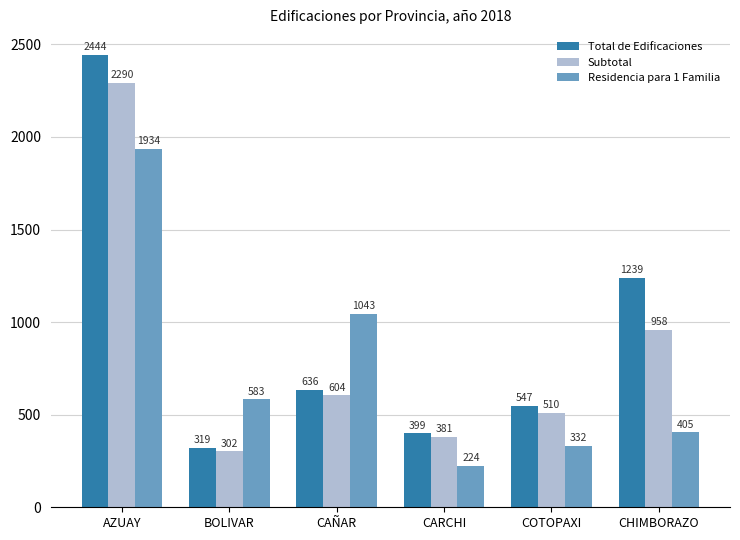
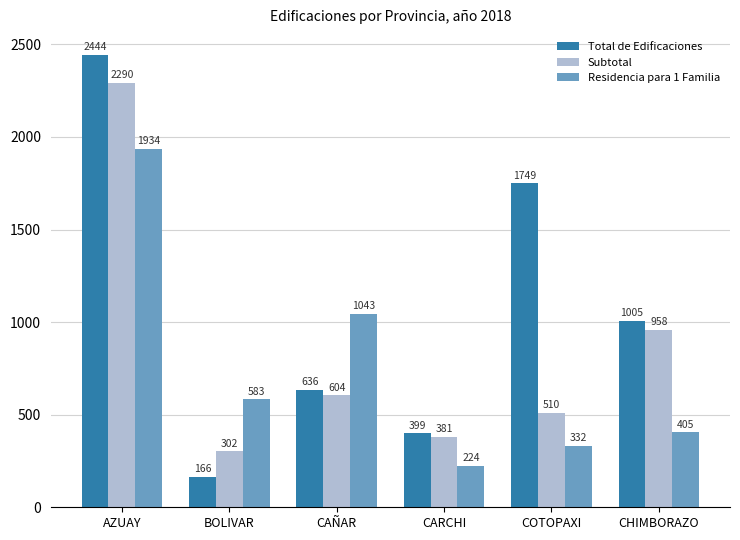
Total de Edificaciones, BOLIVAR: 319 -> 166
Total de Edificaciones, COTOPAXI: 547 -> 1749
Total de Edificaciones, CHIMBORAZO: 1239 -> 1005
